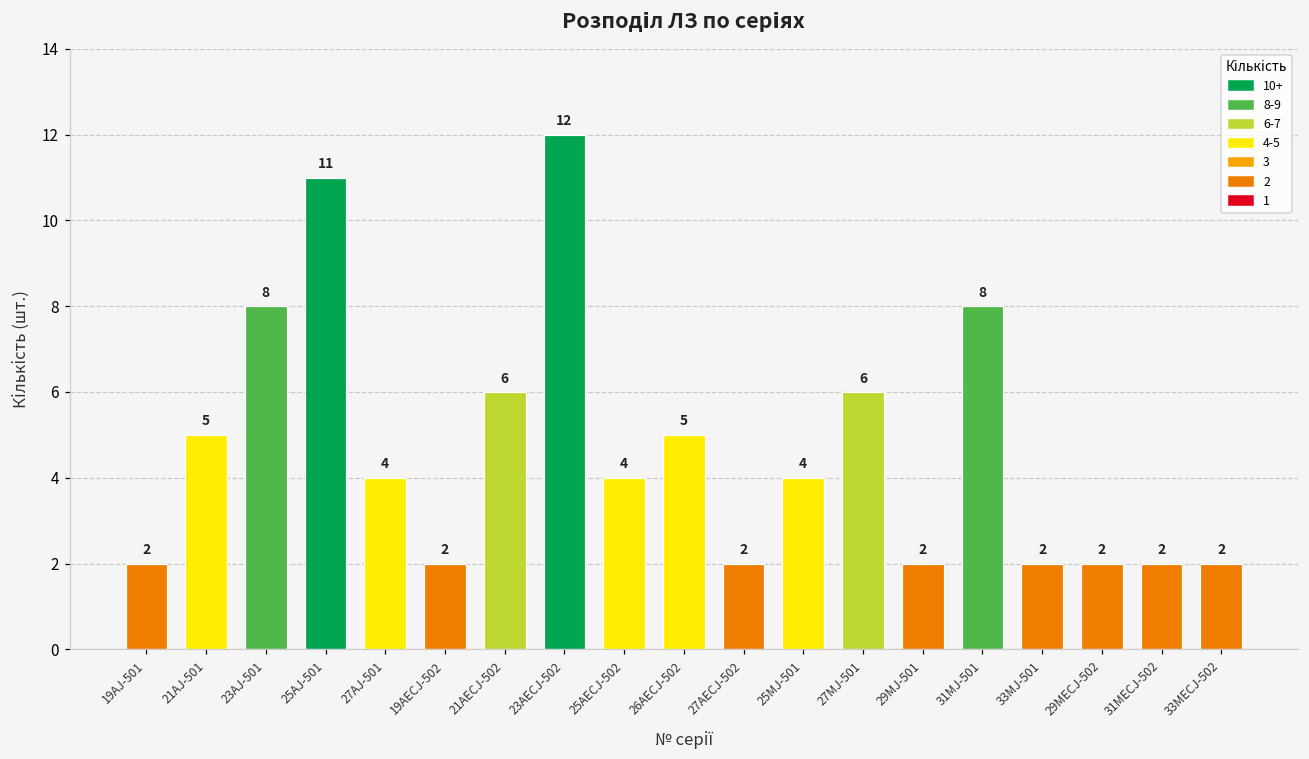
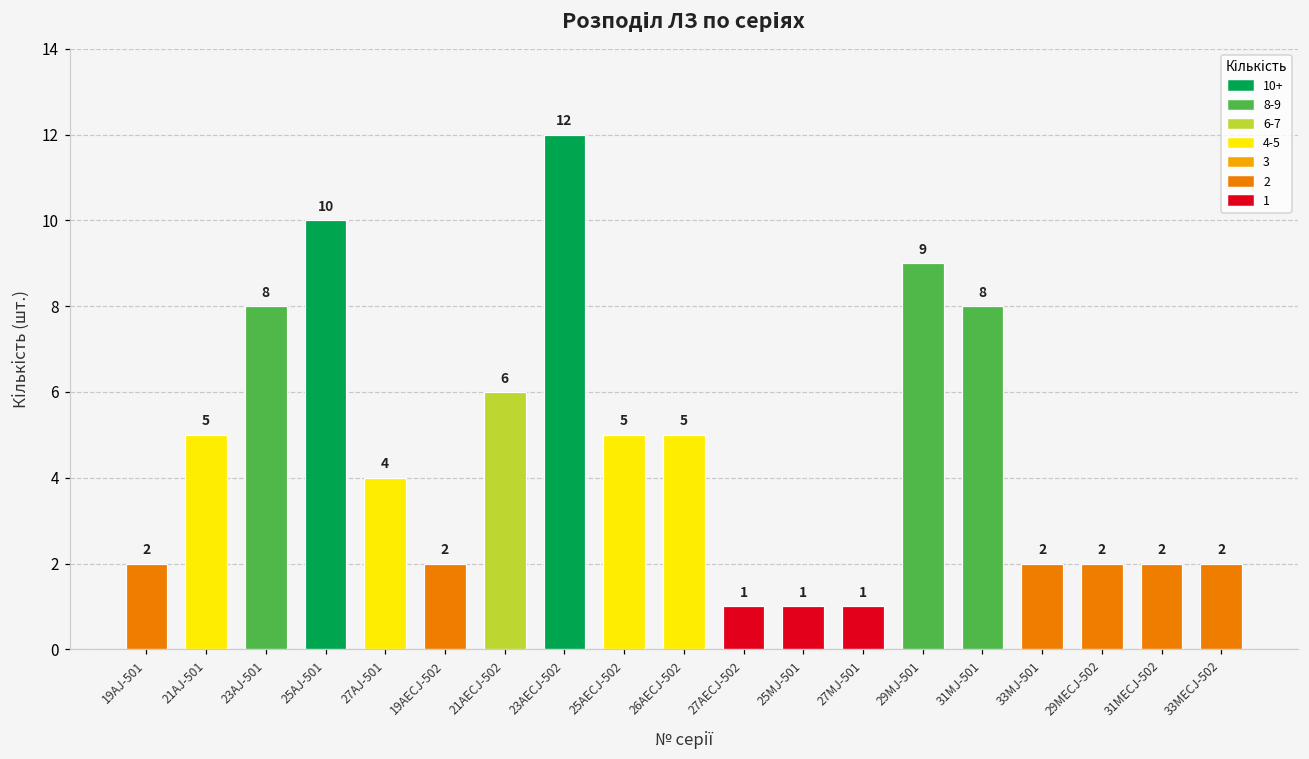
25AJ-501: 11 -> 10
25AECJ-502: 4 -> 5
27AECJ-502: 2 -> 1
25MJ-501: 4 -> 1
27MJ-501: 6 -> 1
29MJ-501: 2 -> 9
